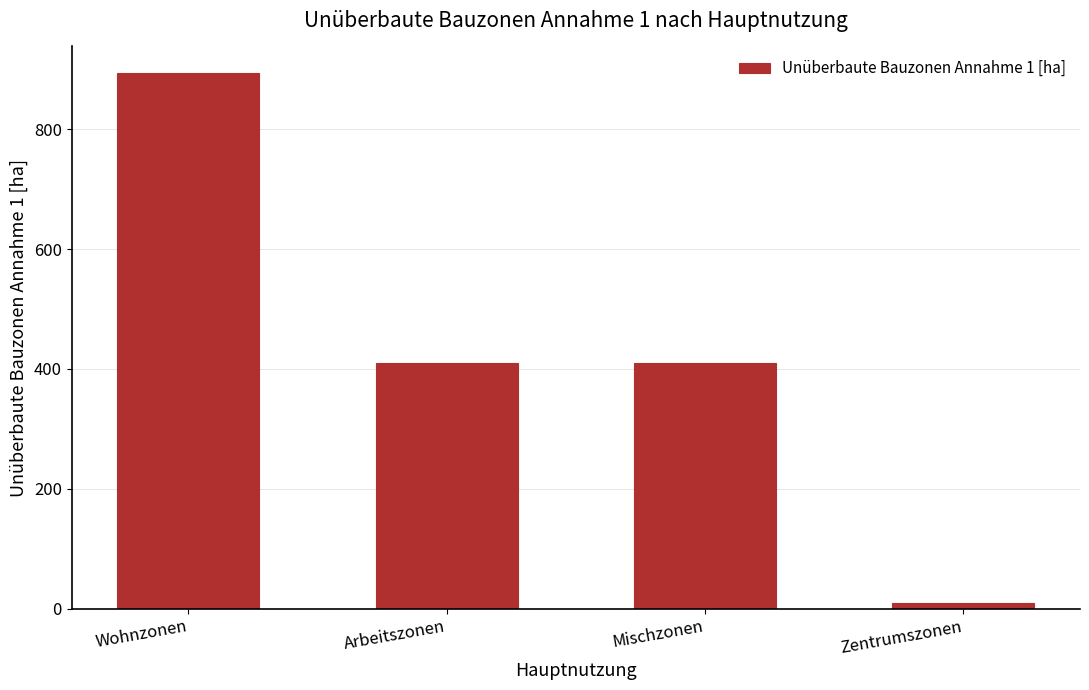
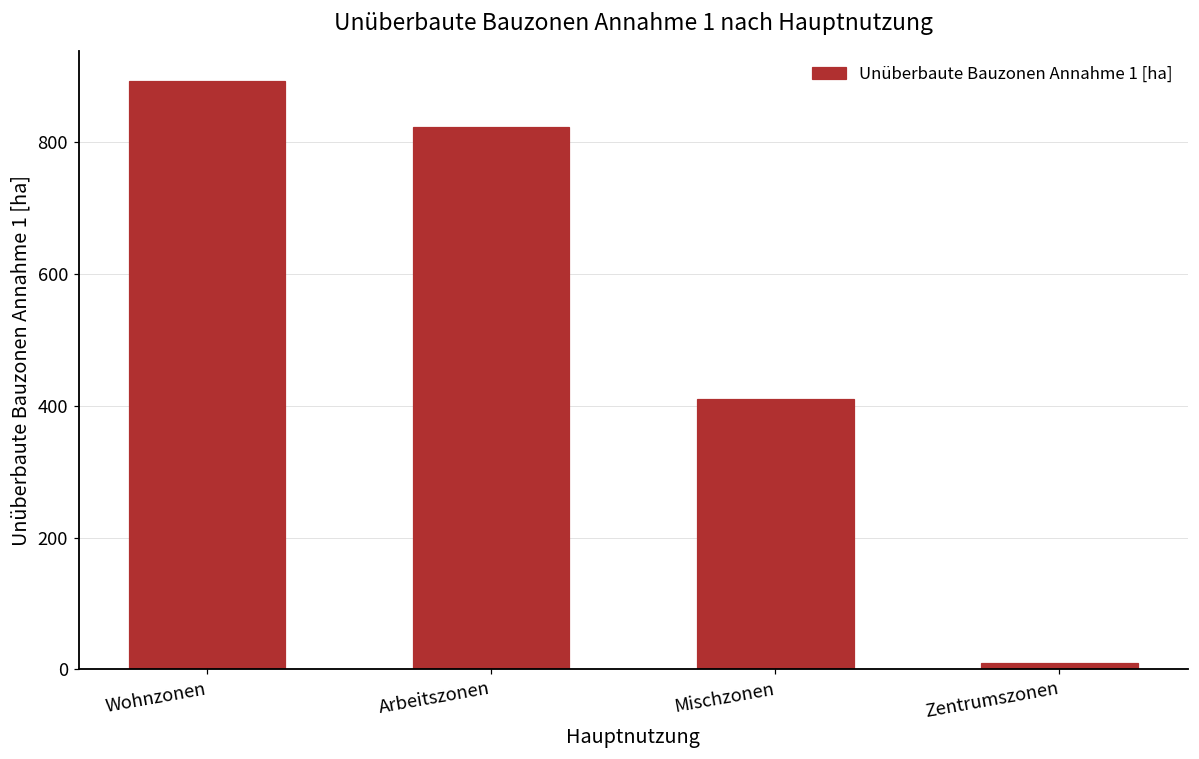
Arbeitszonen: 410 -> 820
